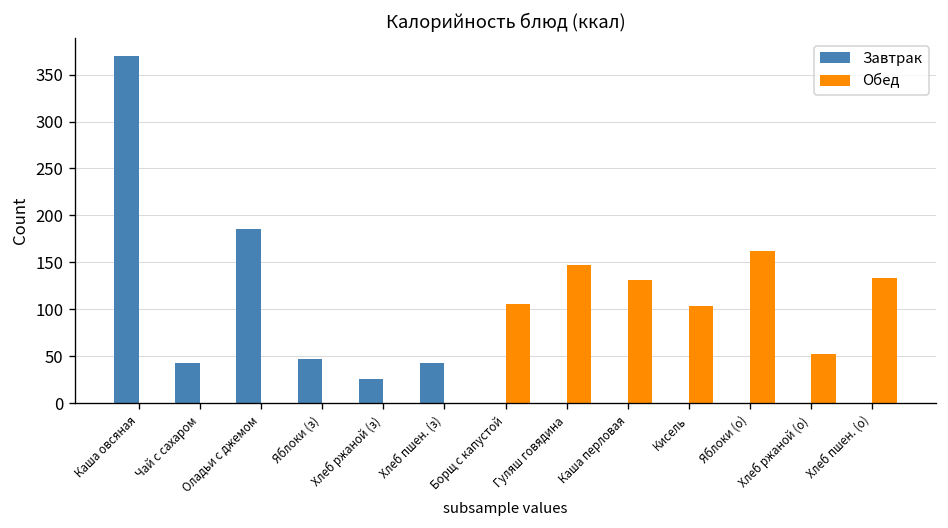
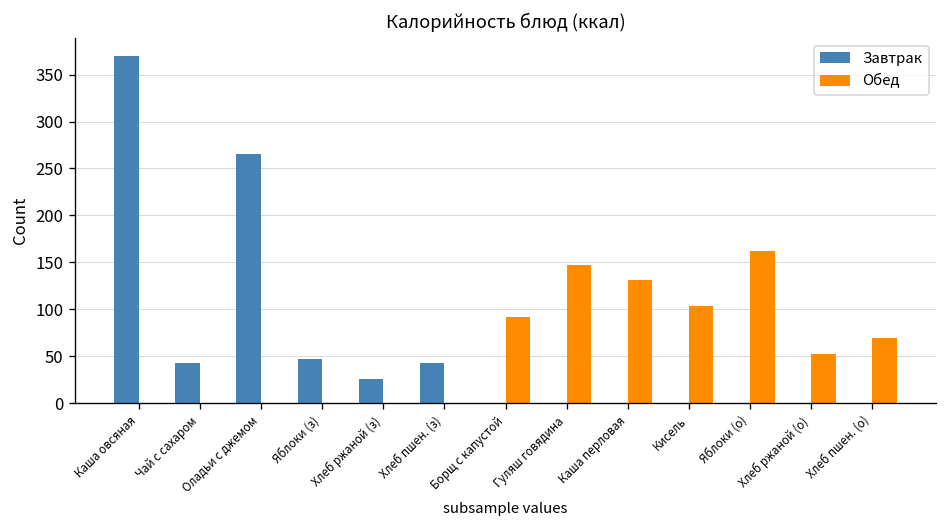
Завтрак, Оладьи с джемом: 190 -> 270
Обед, Борщ с капустой: 110 -> 90
Обед, Хлеб пшен. (о): 130 -> 70
